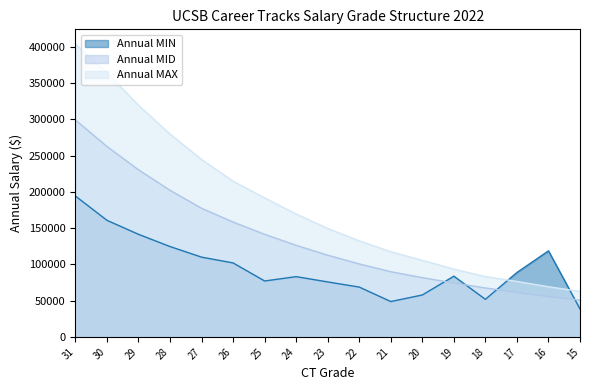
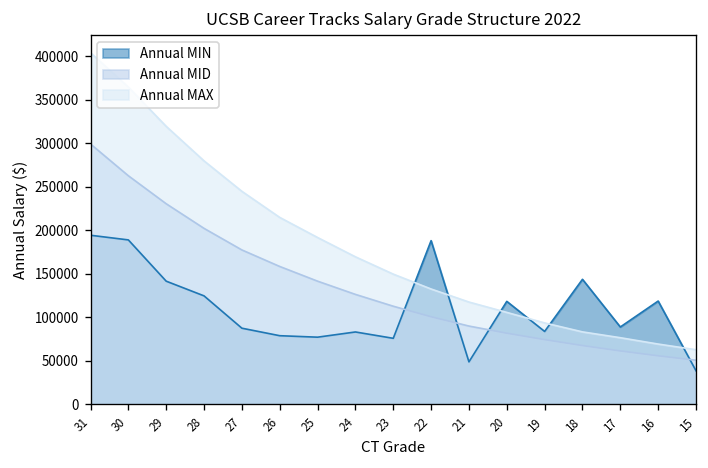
Annual MIN, 30: 160000 -> 190000
Annual MIN, 27: 110000 -> 90000
Annual MIN, 26: 100000 -> 80000
Annual MIN, 22: 70000 -> 190000
Annual MIN, 20: 60000 -> 120000
Annual MIN, 18: 50000 -> 140000
